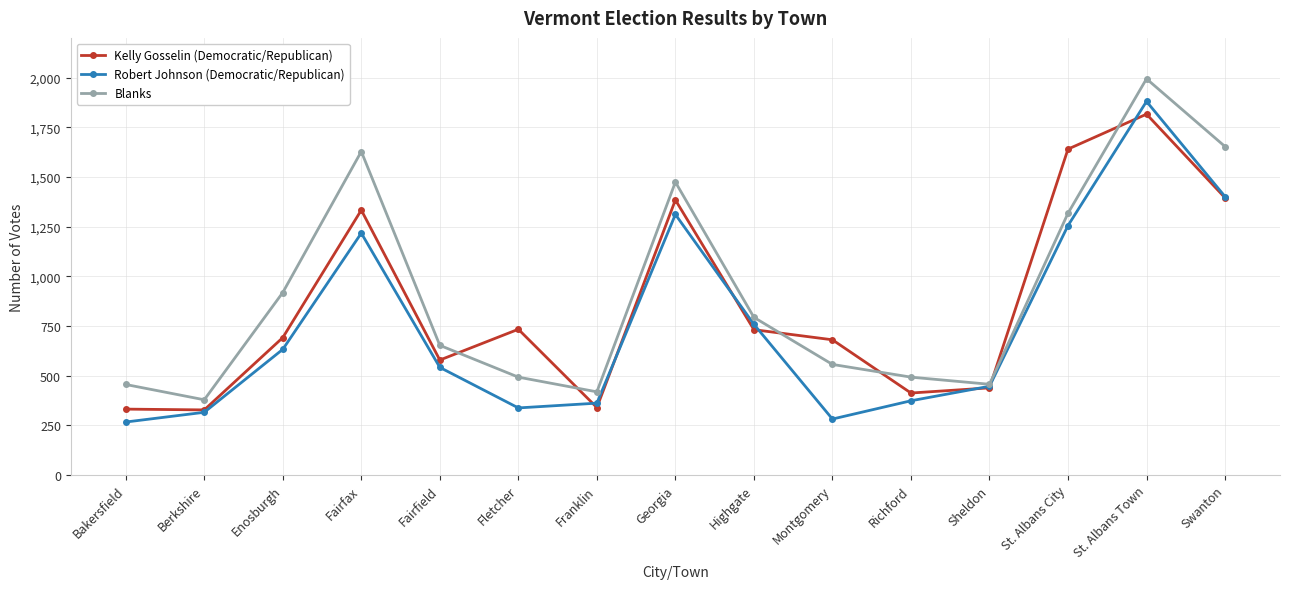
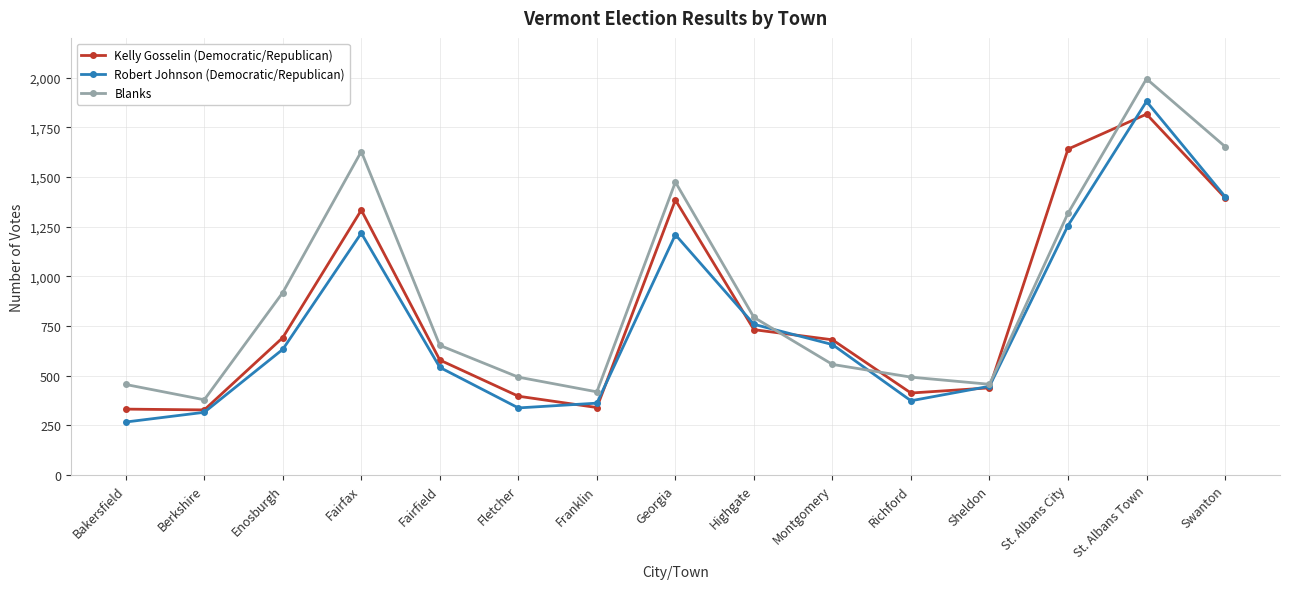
Kelly Gosselin (Democratic/Republican), Fletcher: 730 -> 400
Robert Johnson (Democratic/Republican), Georgia: 1,310 -> 1,210
Robert Johnson (Democratic/Republican), Montgomery: 280 -> 660
